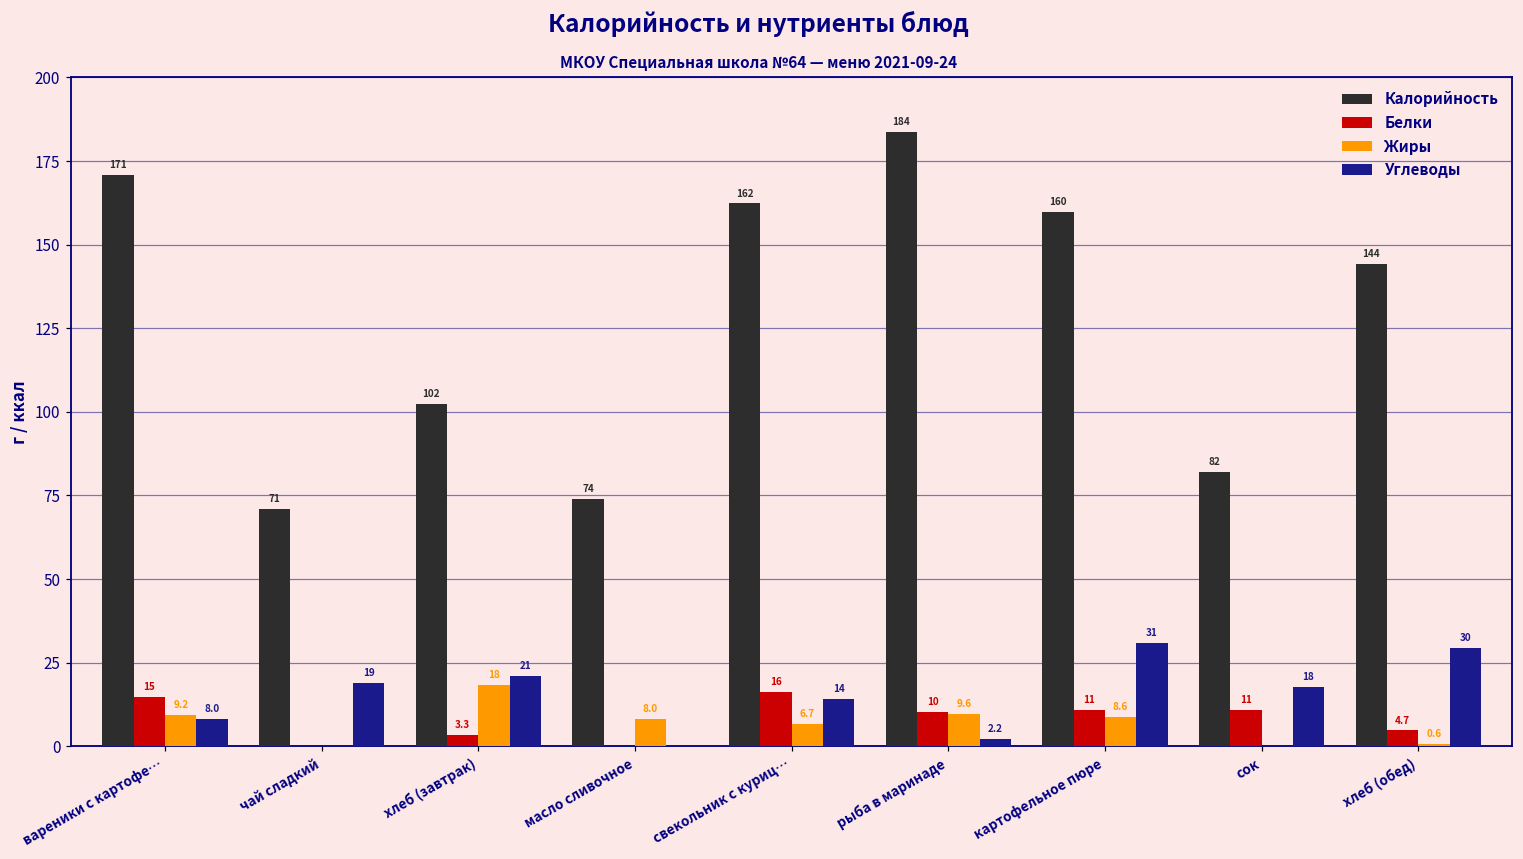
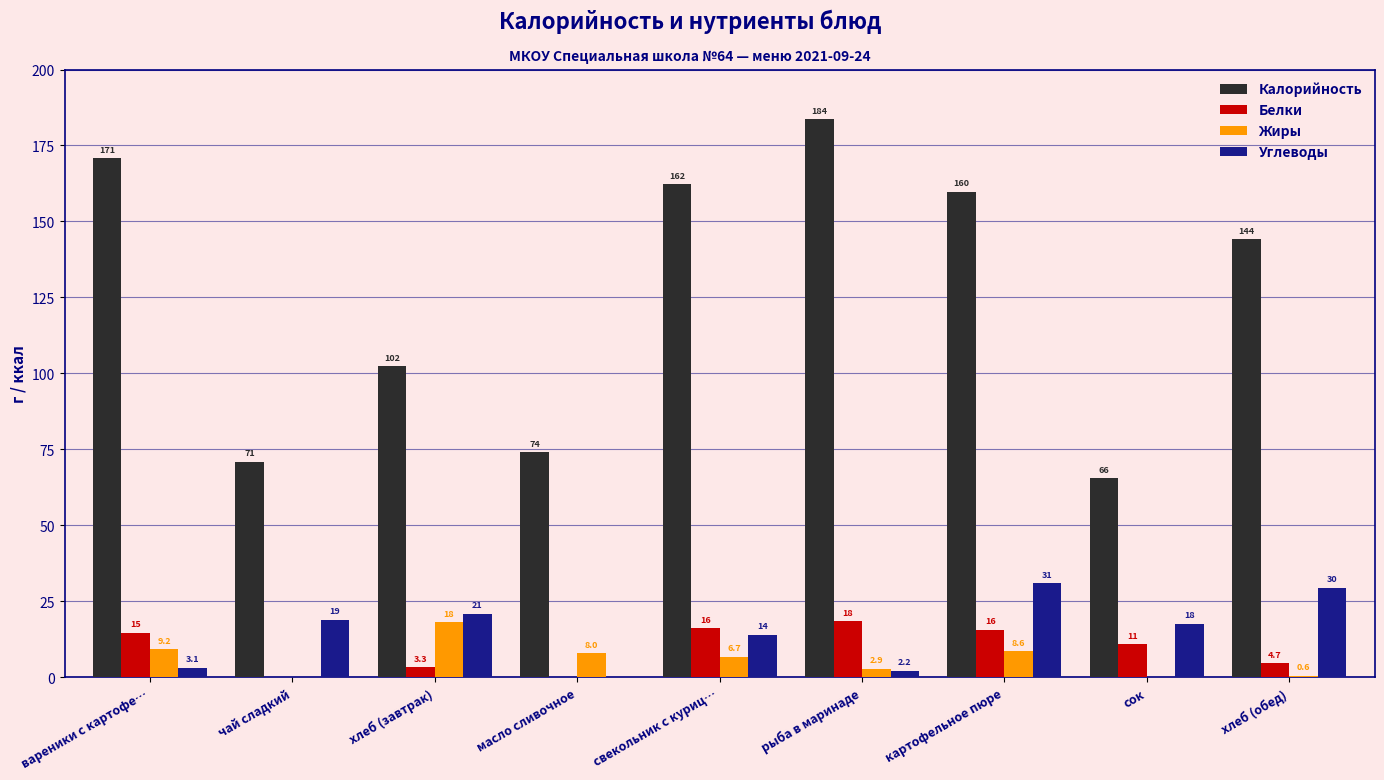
Углеводы, вареники с картофе…: 8.0 -> 3.1
Белки, рыба в маринаде: 10 -> 18
Жиры, рыба в маринаде: 9.6 -> 2.9
Белки, картофельное пюре: 11 -> 16
Калорийность, сок: 82 -> 66
